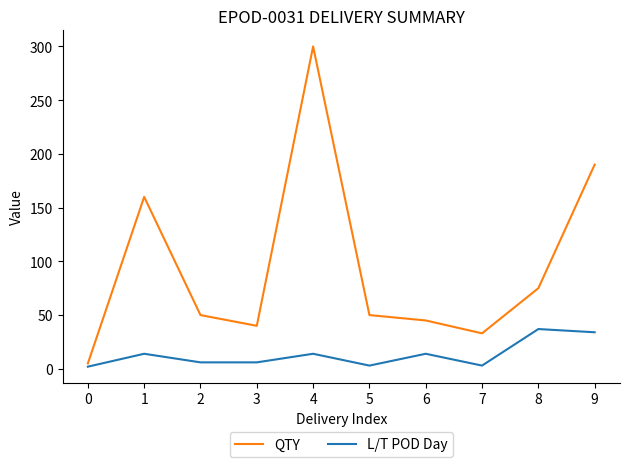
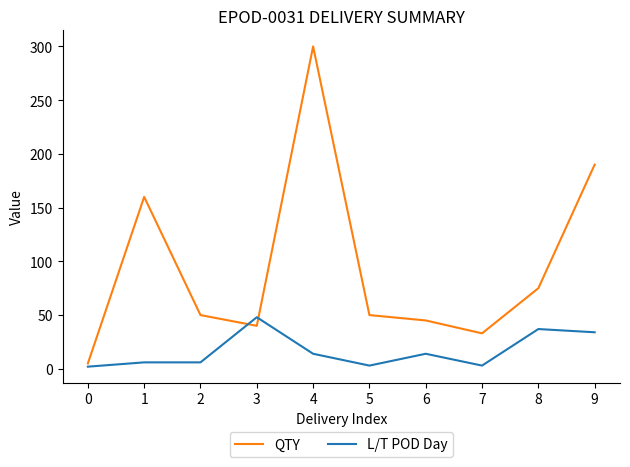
L/T POD Day, 1: 14 -> 6
L/T POD Day, 3: 6 -> 48
